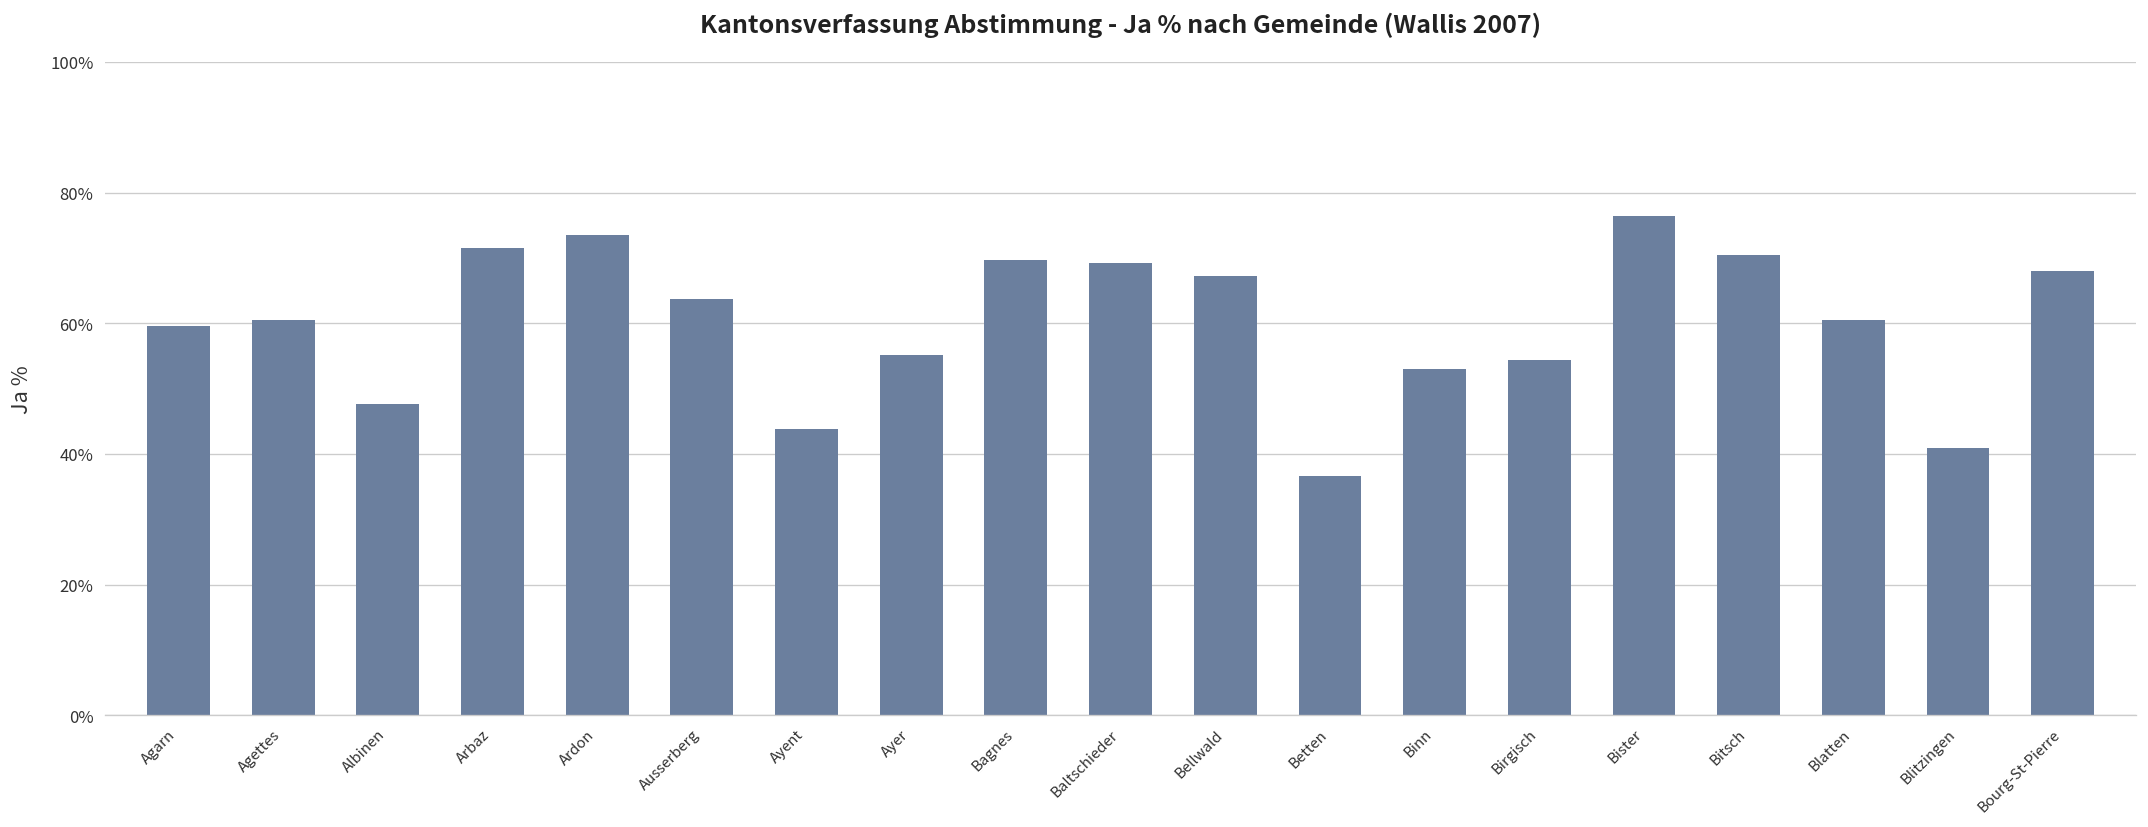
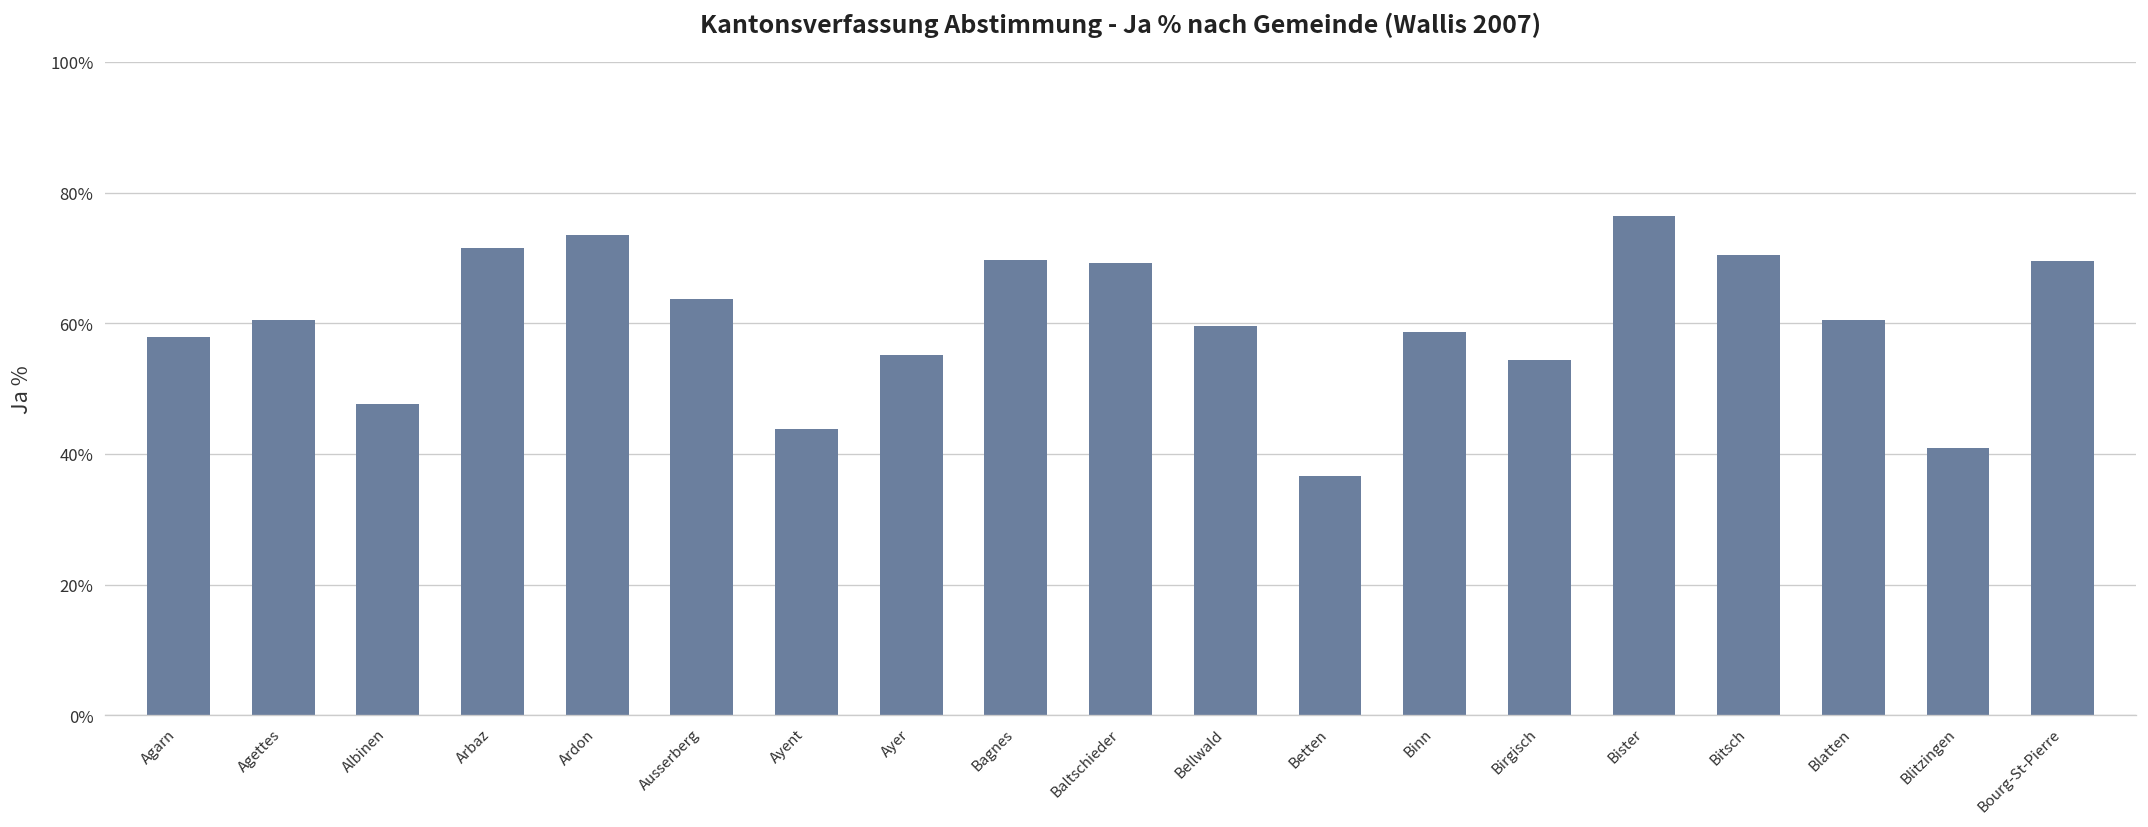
Agarn: 60% -> 58%
Bellwald: 67% -> 60%
Binn: 53% -> 59%
Bourg-St-Pierre: 68% -> 69%
